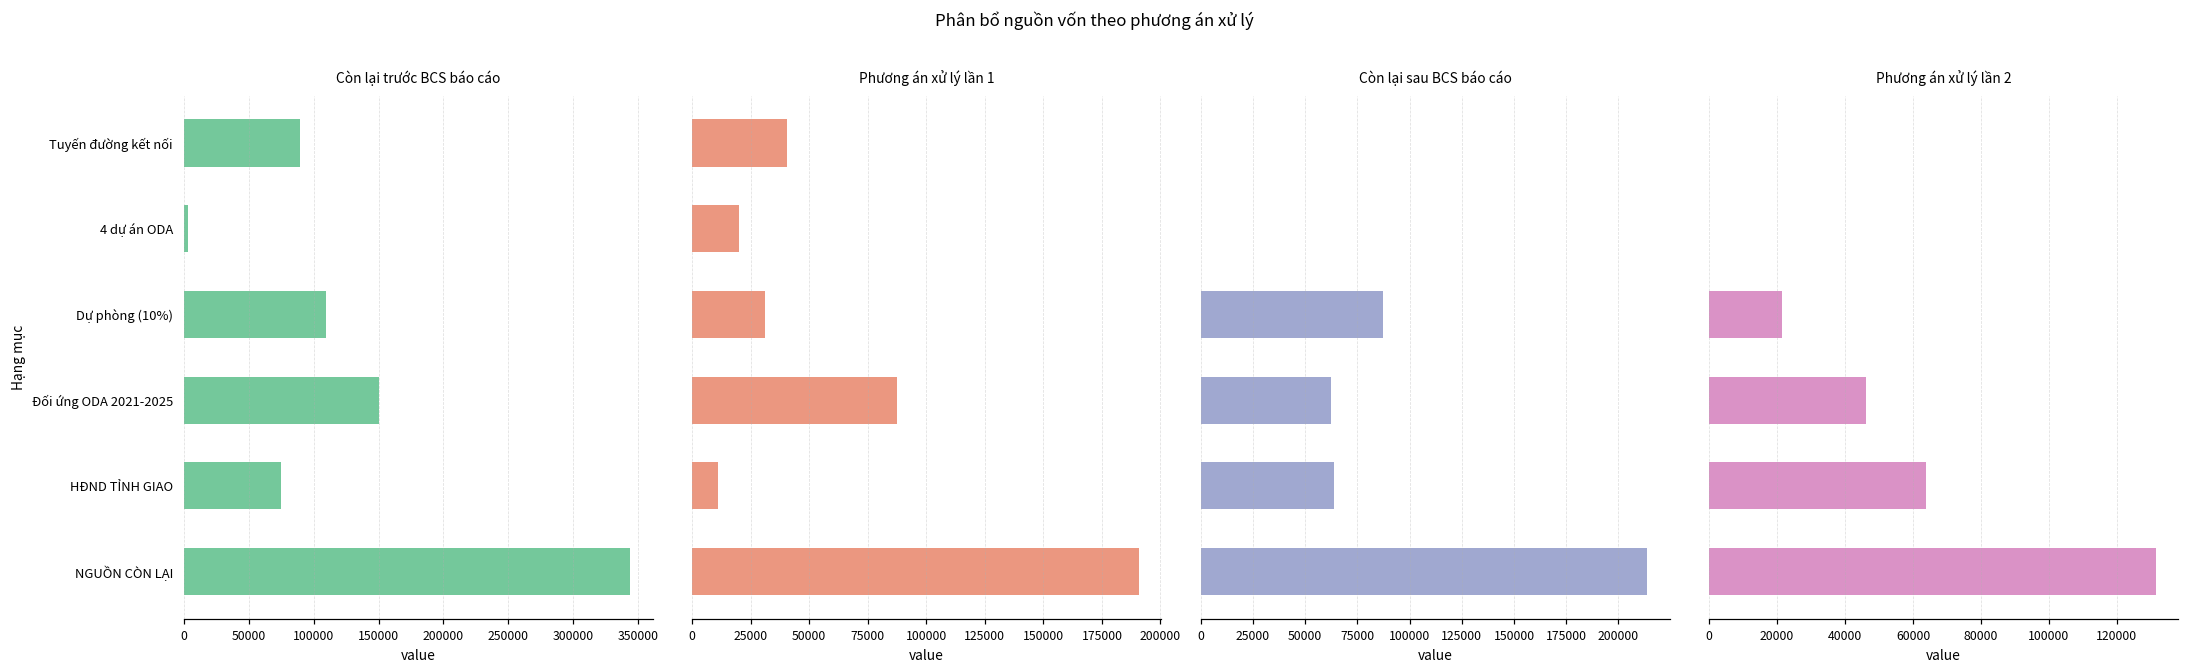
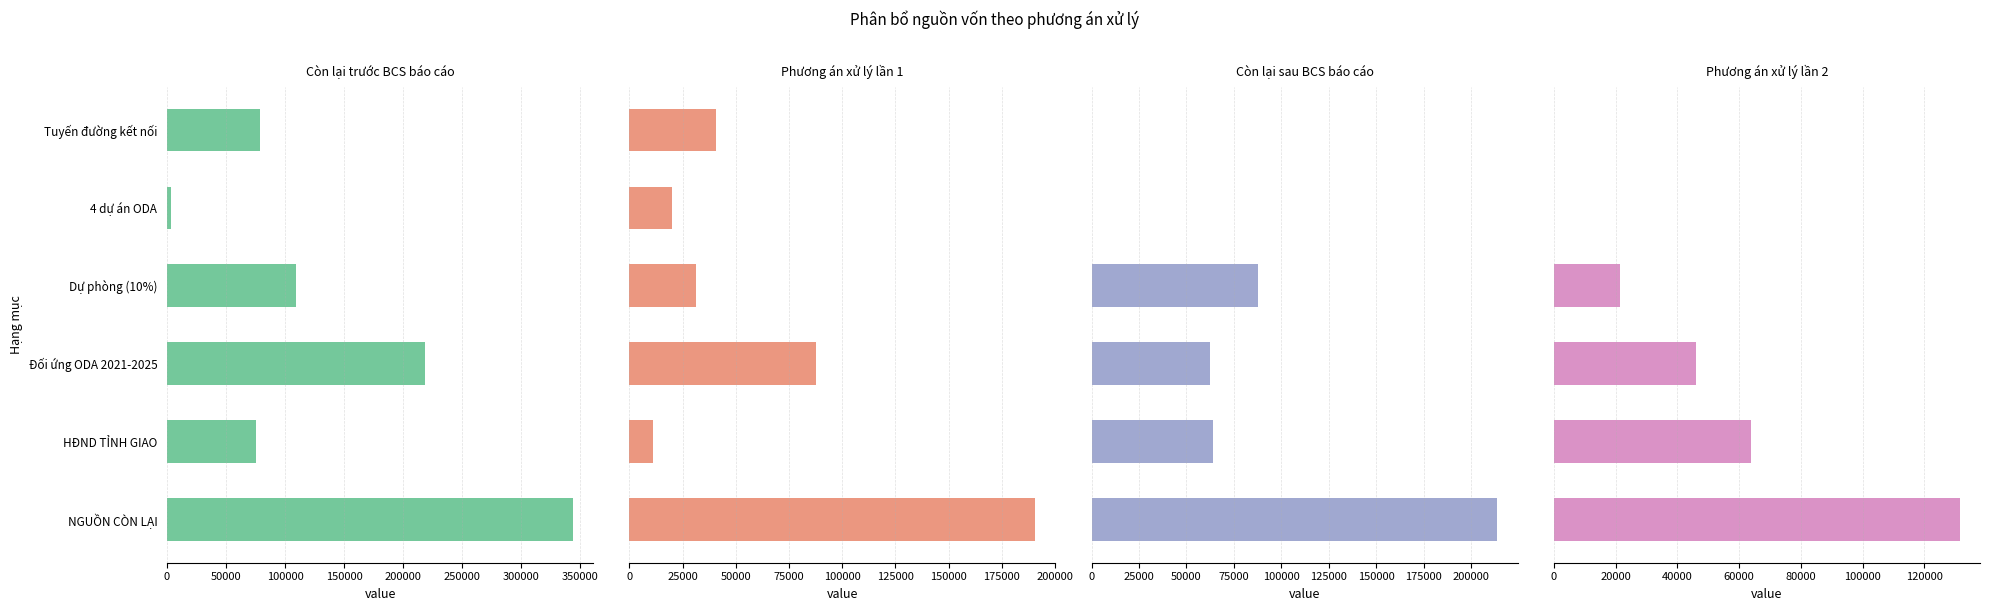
Còn lại trước BCS báo cáo, Tuyến đường kết nối: 90000 -> 79000
Còn lại trước BCS báo cáo, Đối ứng ODA 2021-2025: 150000 -> 218000
